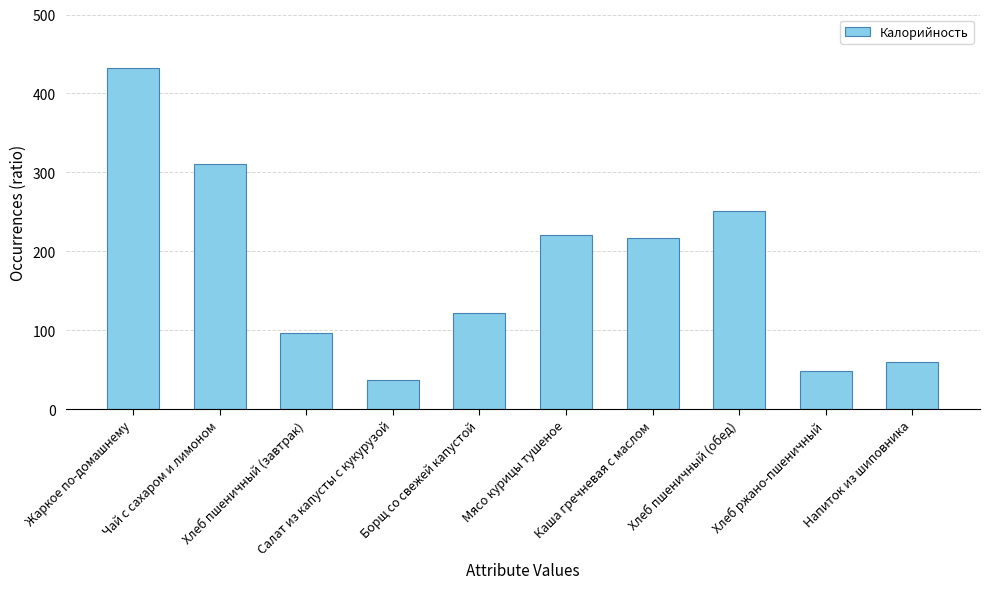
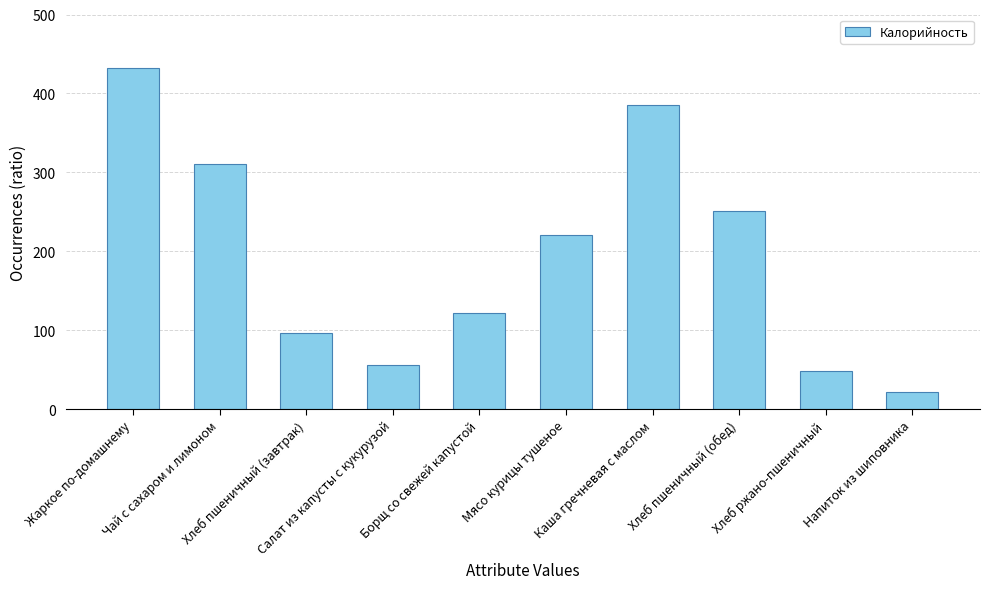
Салат из капусты с кукурузой: 40 -> 60
Каша гречневая с маслом: 220 -> 390
Напиток из шиповника: 60 -> 20
